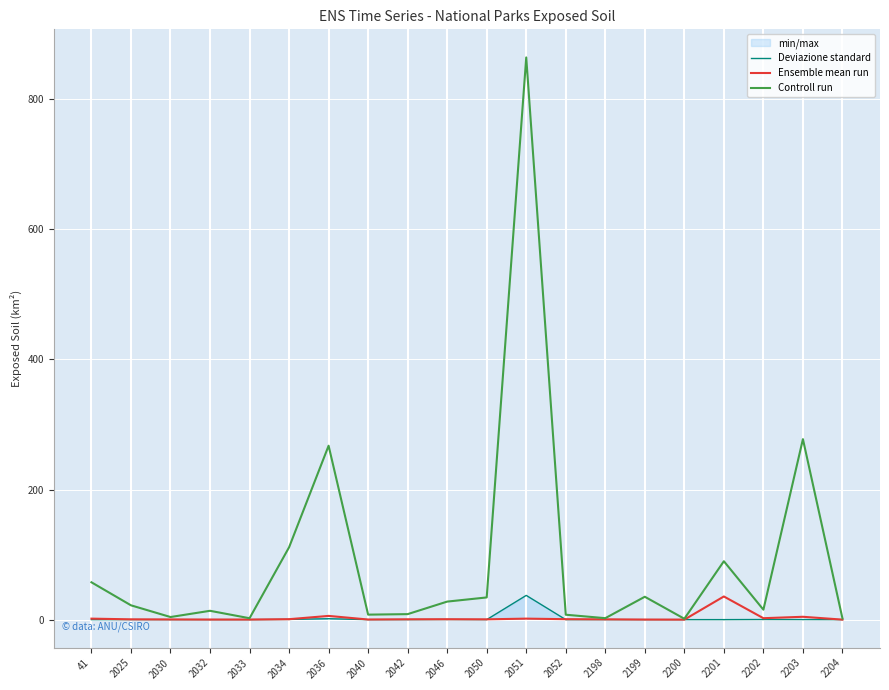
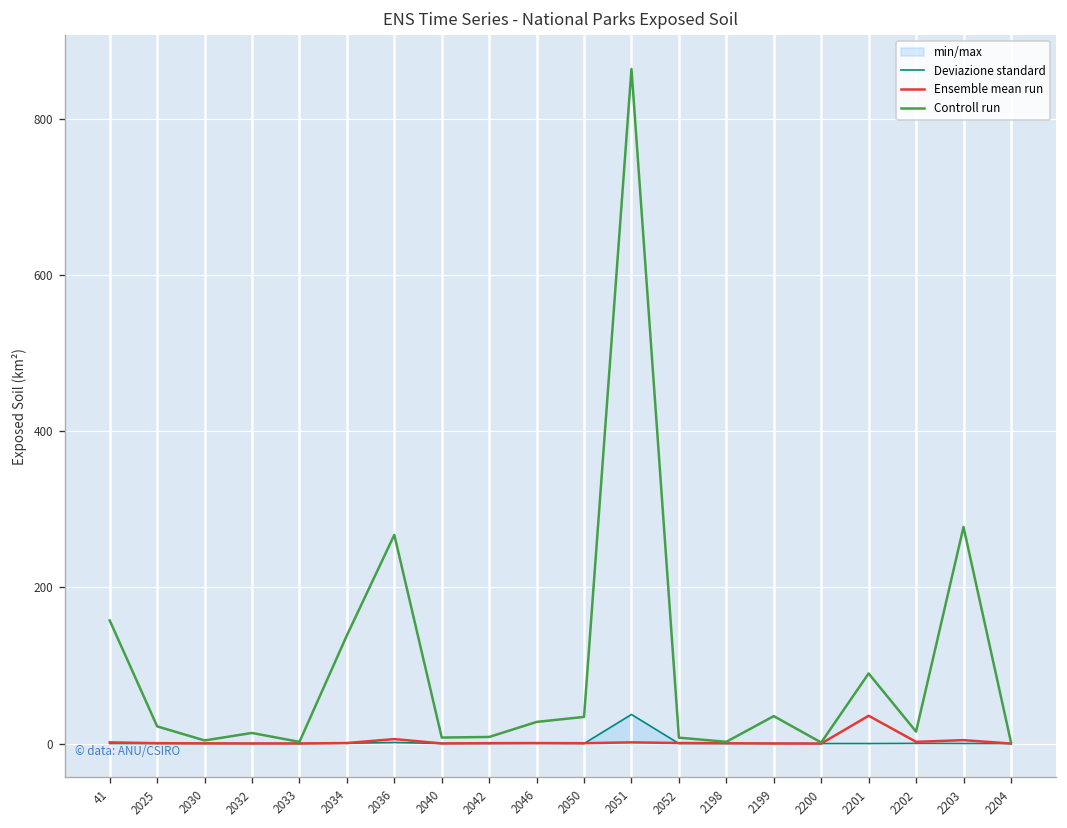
Controll run, 41: 60 -> 160
Controll run, 2034: 110 -> 140
